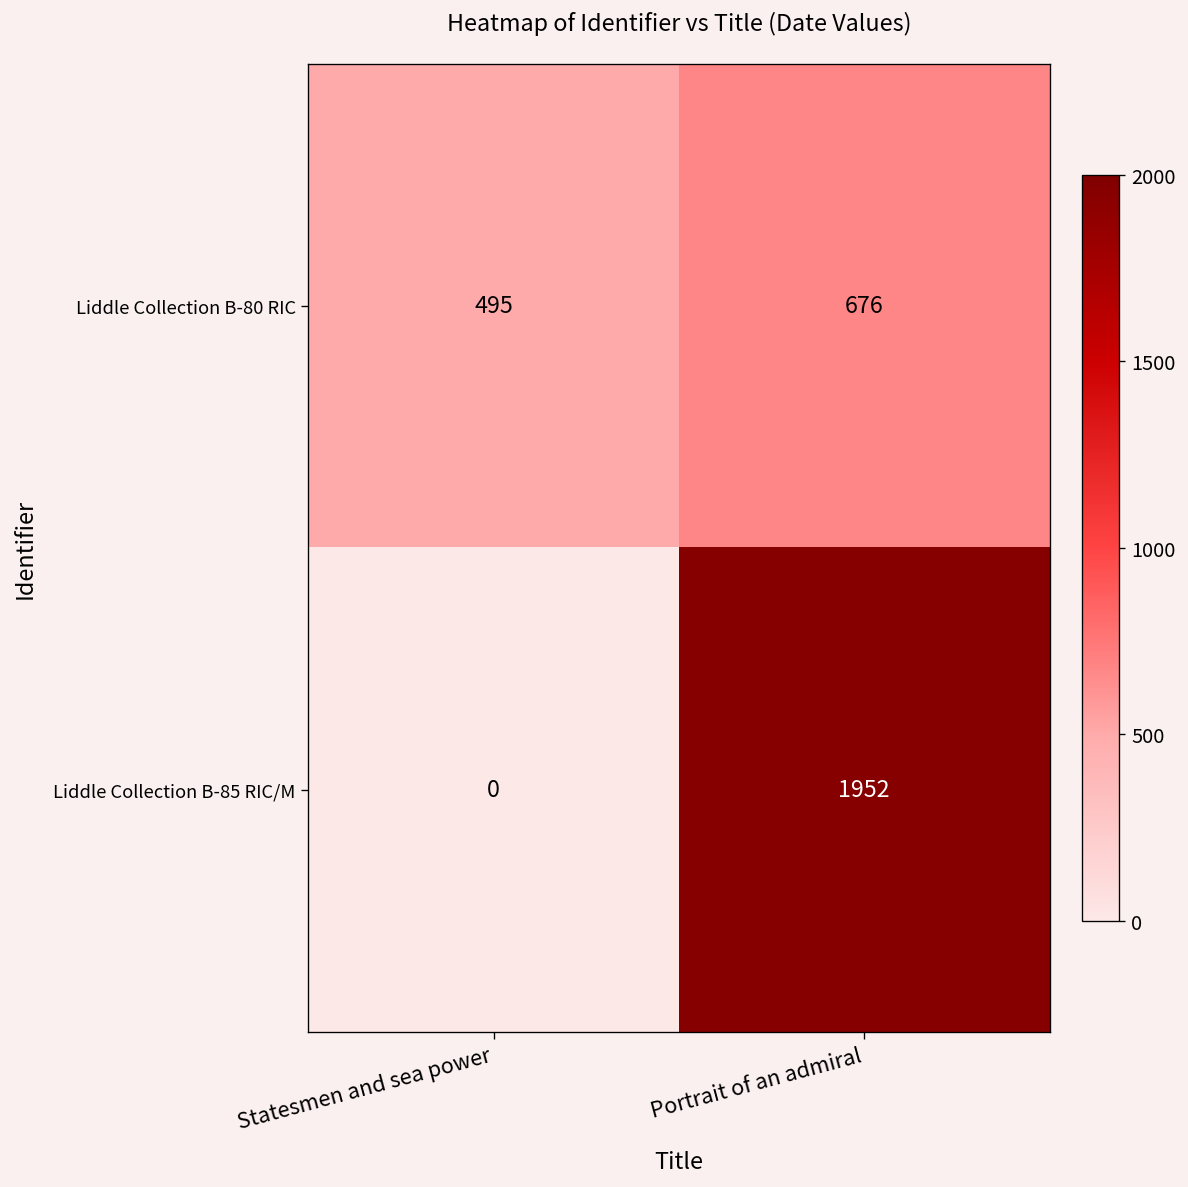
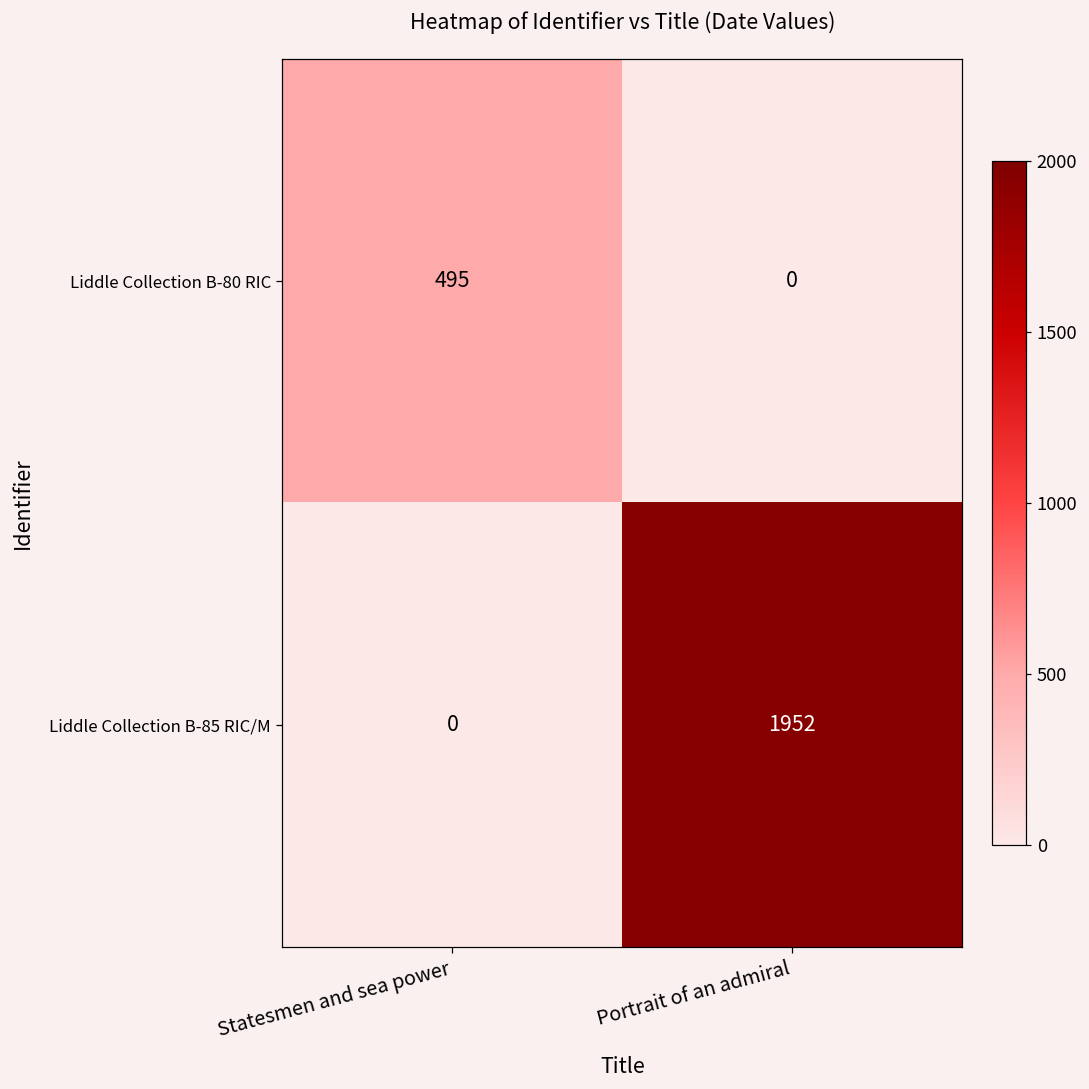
Liddle Collection B-80 RIC, Portrait of an admiral: 676 -> 0
